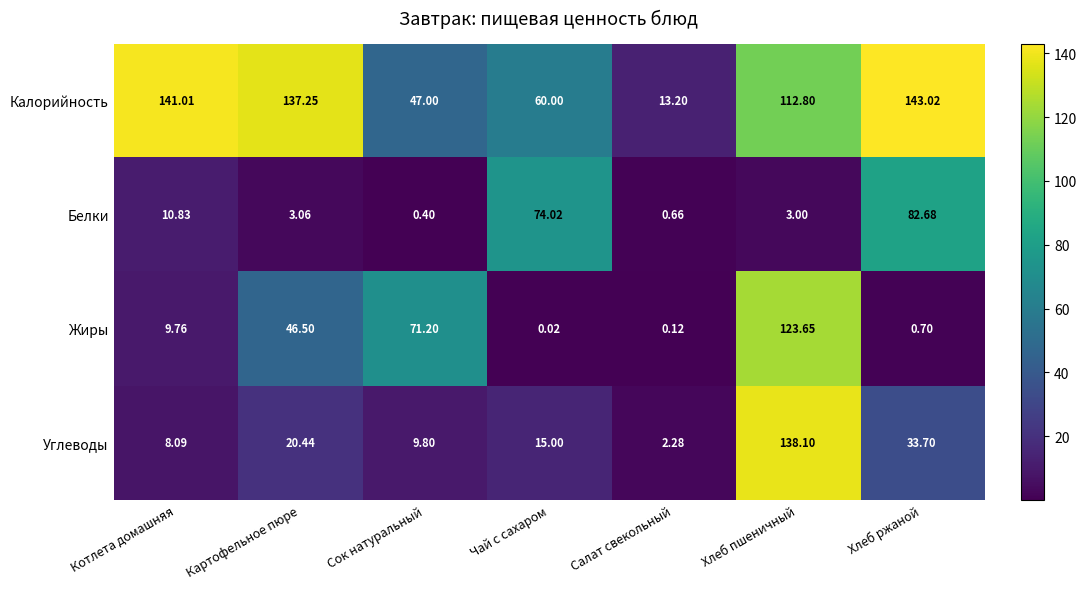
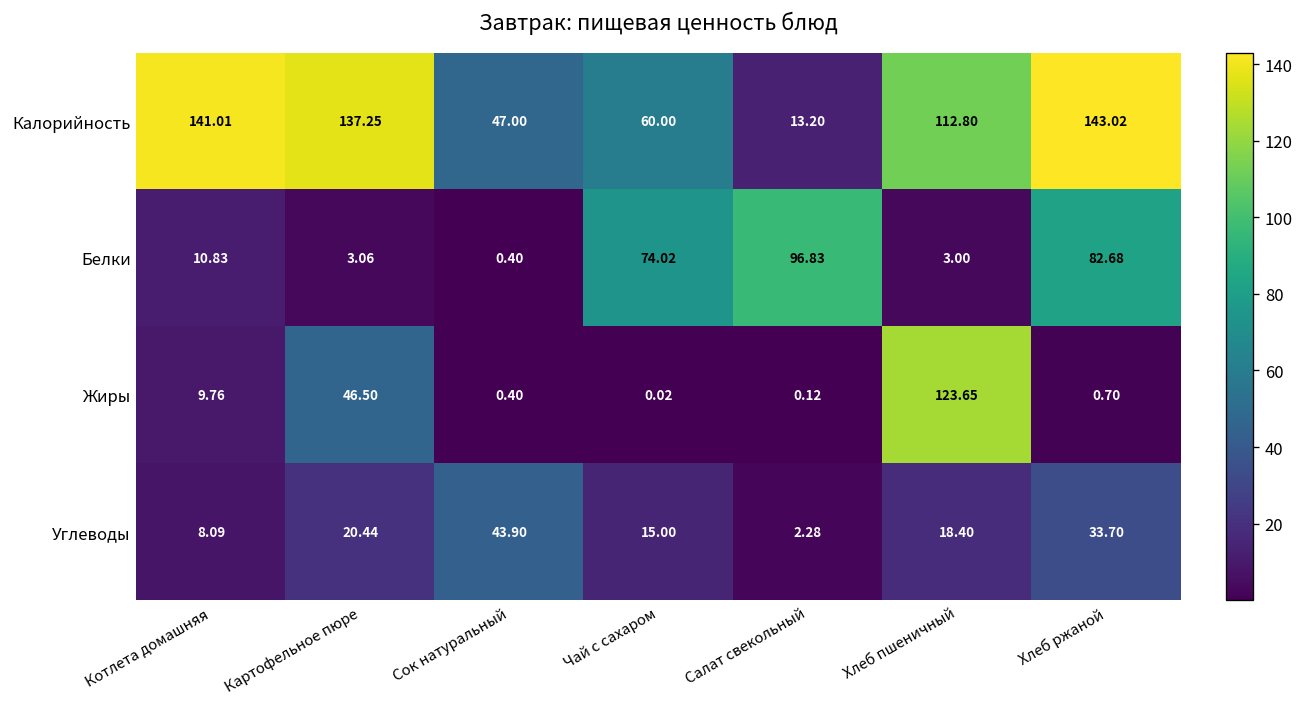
Белки, Салат свекольный: 0.66 -> 96.83
Жиры, Сок натуральный: 71.20 -> 0.40
Углеводы, Сок натуральный: 9.80 -> 43.90
Углеводы, Хлеб пшеничный: 138.10 -> 18.40
